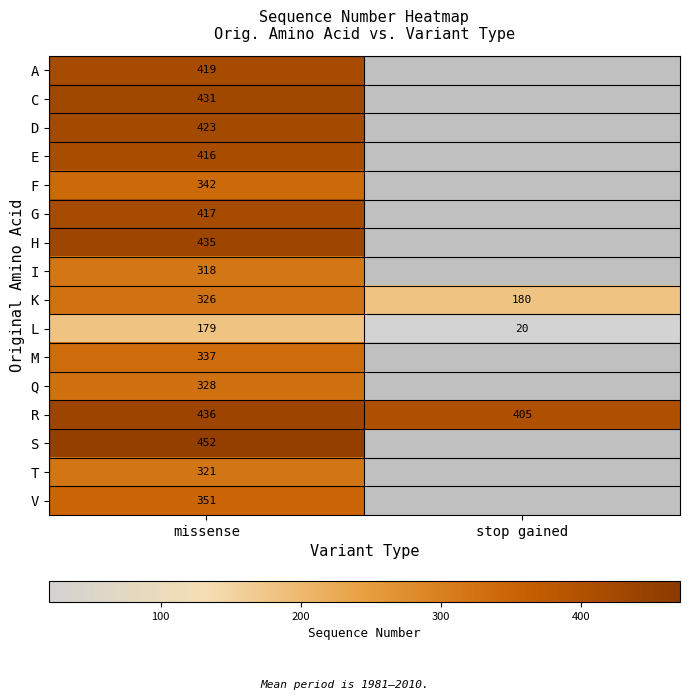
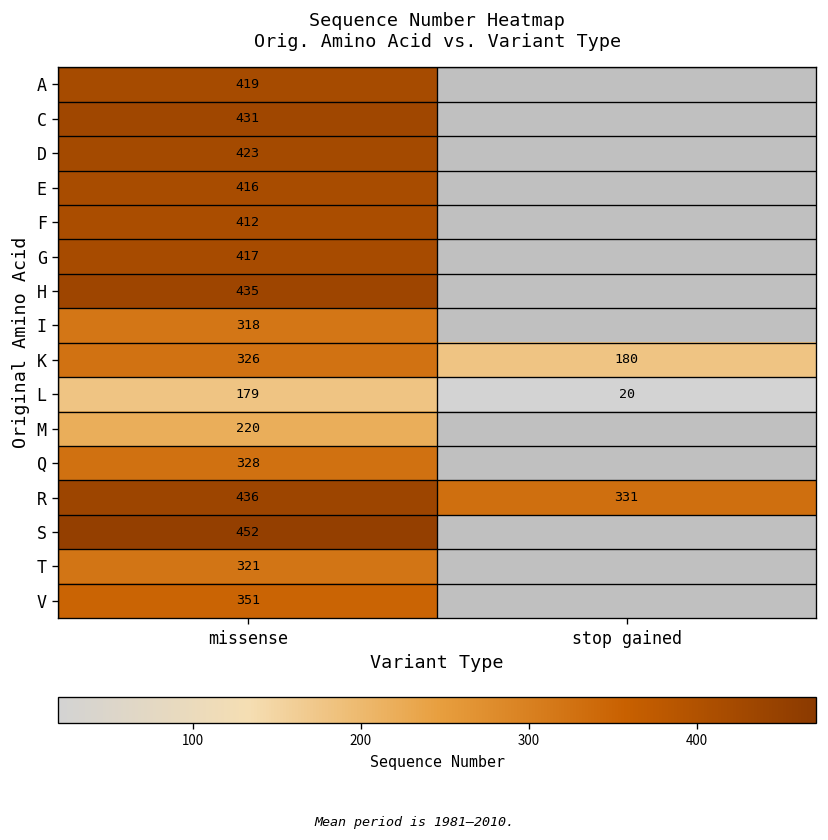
F, missense: 342 -> 412
M, missense: 337 -> 220
R, stop gained: 405 -> 331
